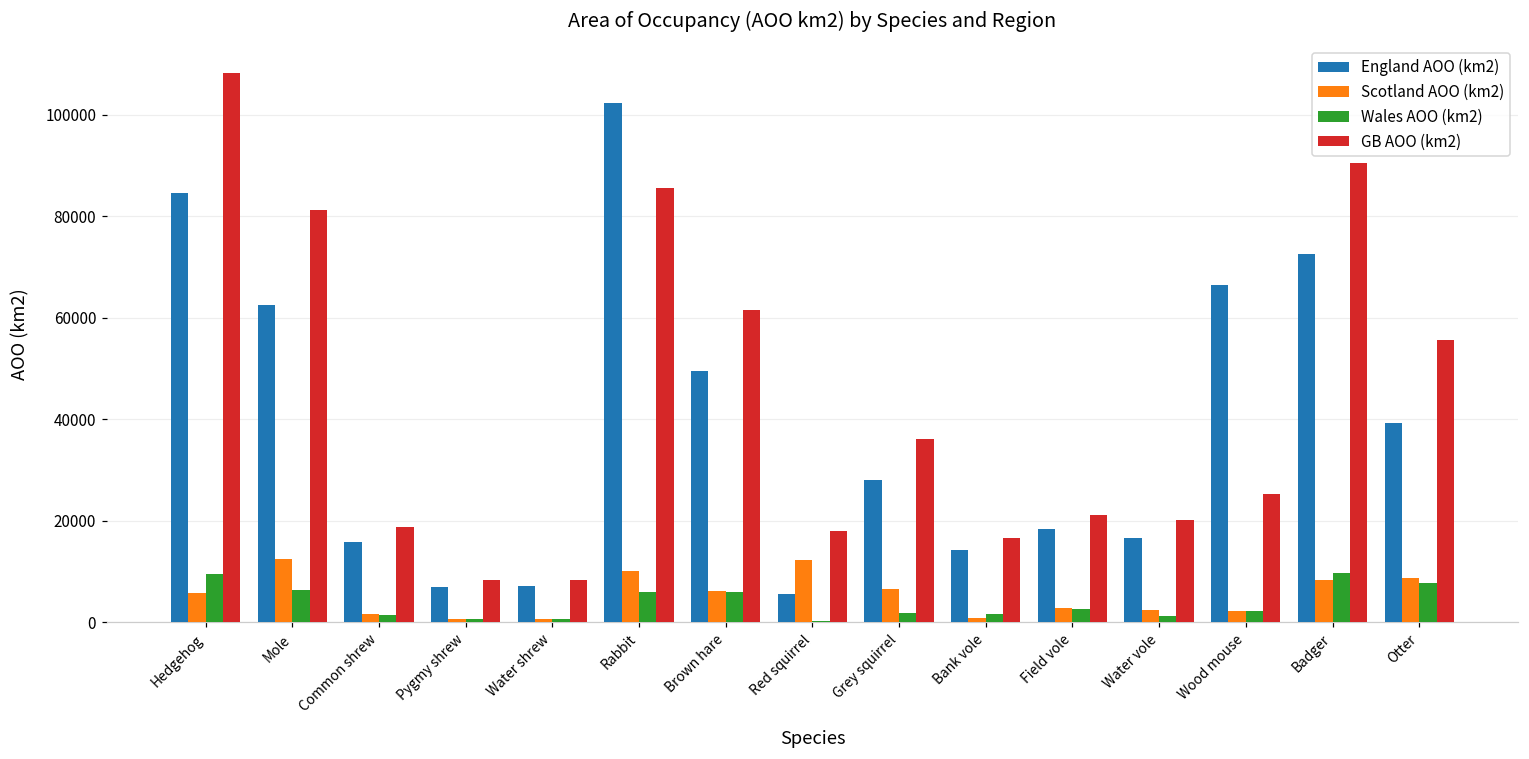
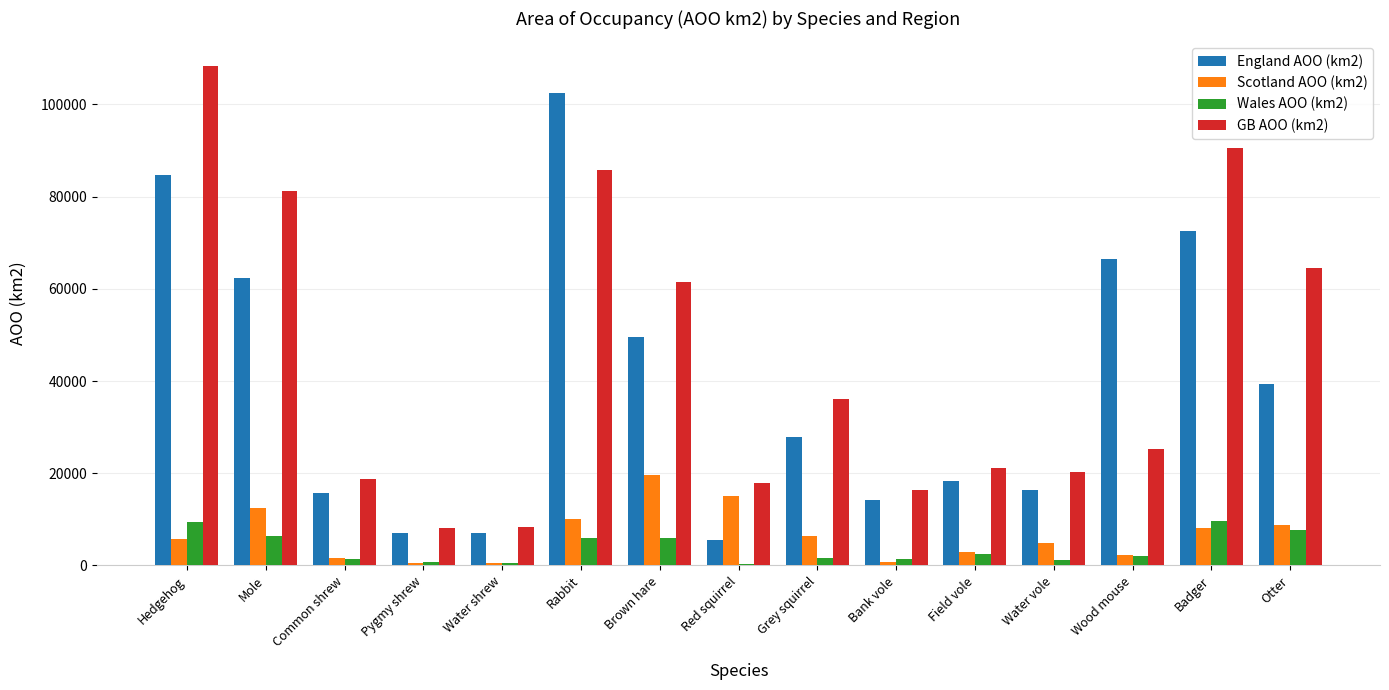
Scotland AOO (km2), Brown hare: 6000 -> 20000
Scotland AOO (km2), Red squirrel: 12000 -> 15000
Scotland AOO (km2), Water vole: 2000 -> 5000
GB AOO (km2), Otter: 56000 -> 64000
